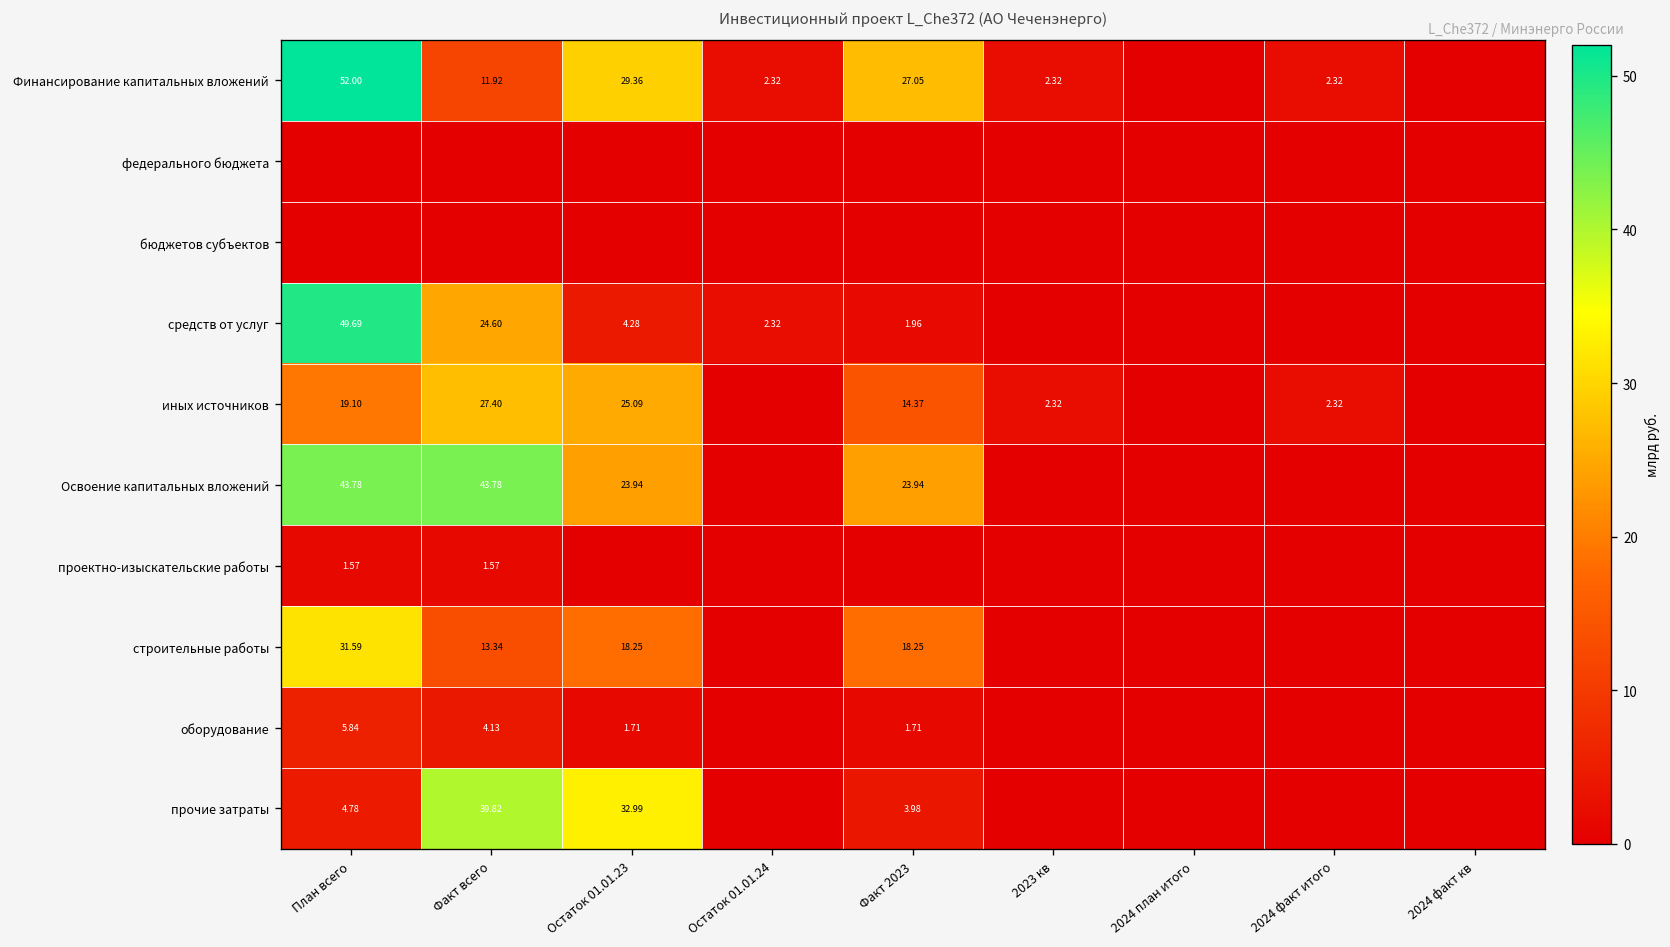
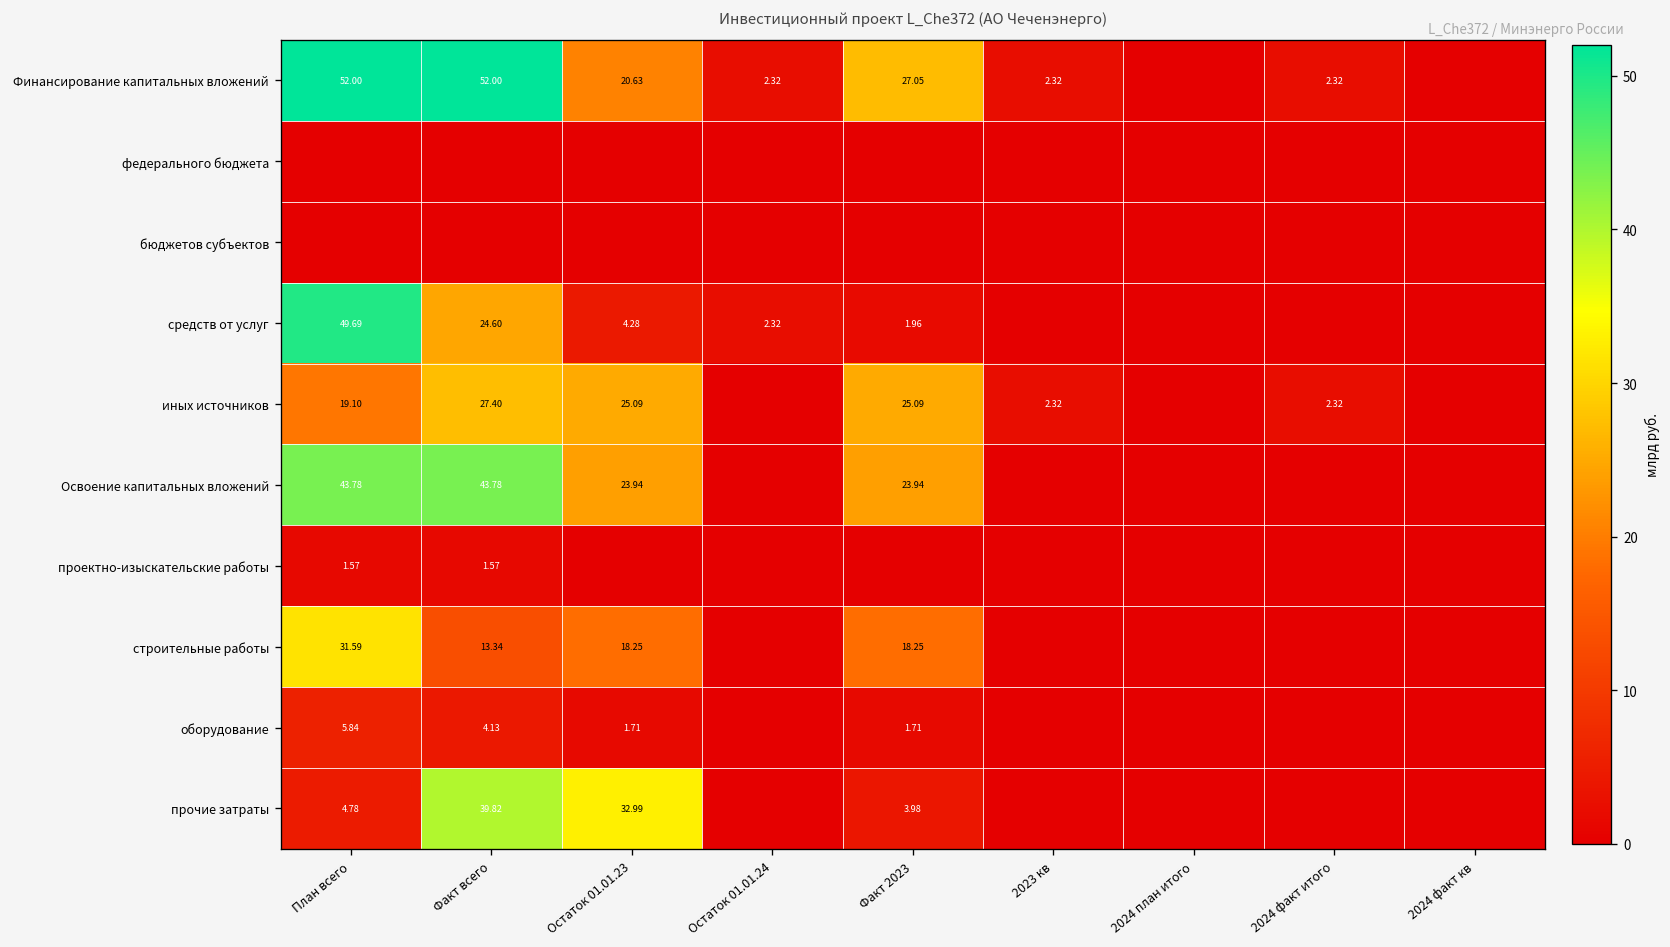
Финансирование капитальных вложений, Факт всего: 11.92 -> 52.00
Финансирование капитальных вложений, Остаток 01.01.23: 29.36 -> 20.63
иных источников, Факт 2023: 14.37 -> 25.09
